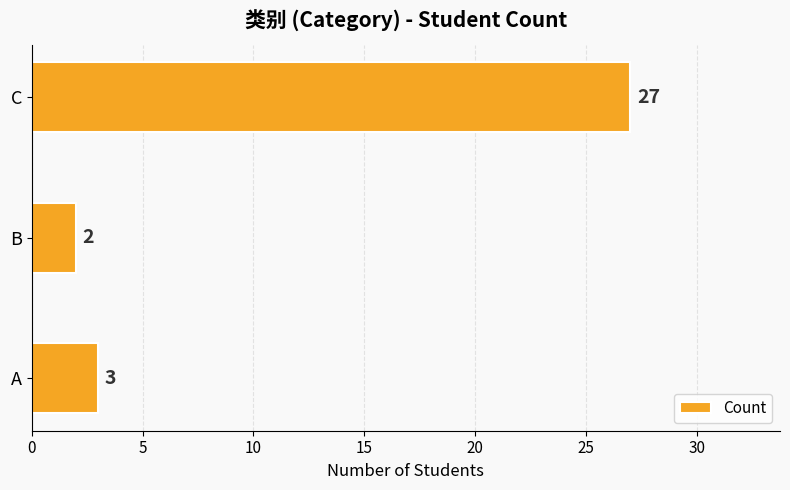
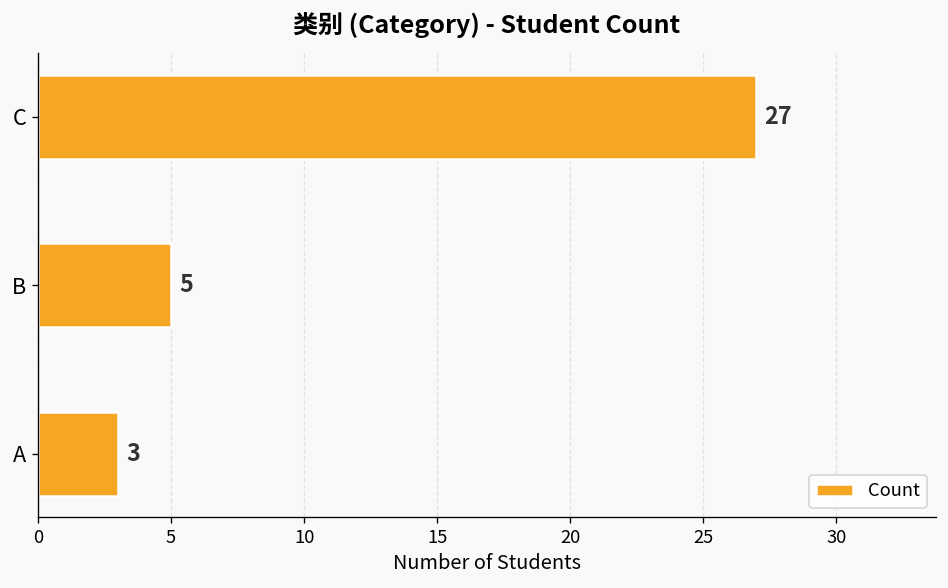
B: 2 -> 5
